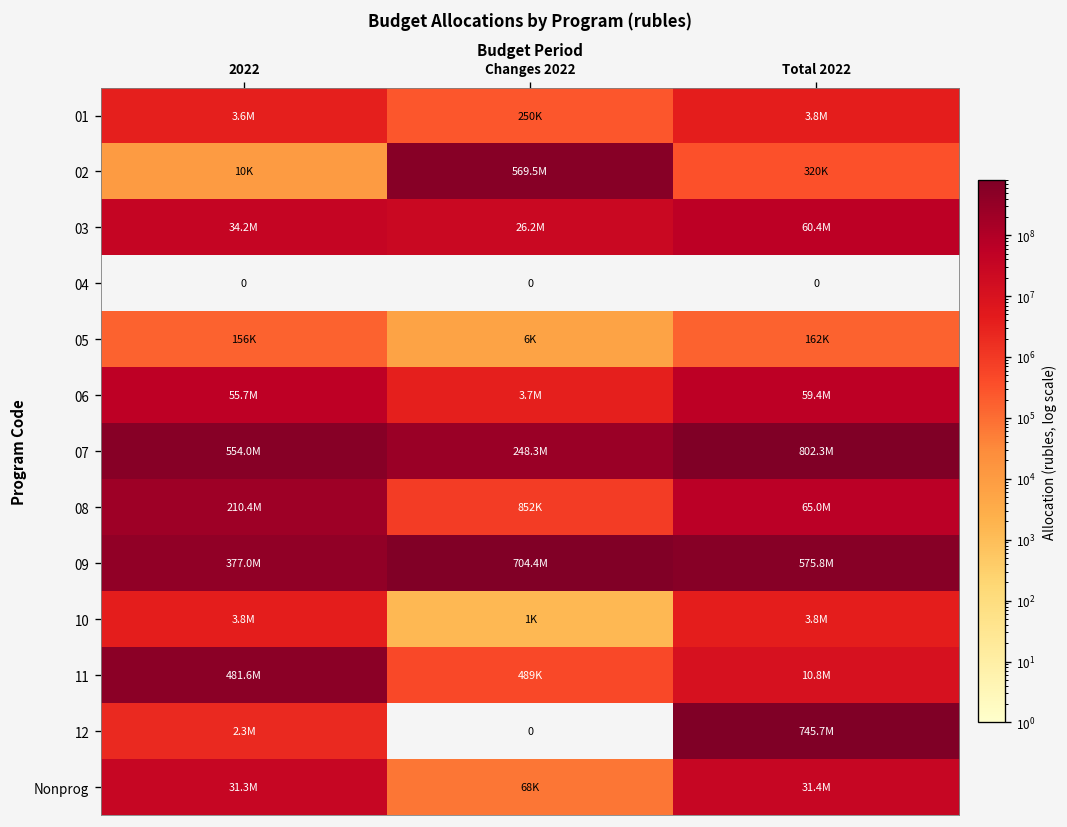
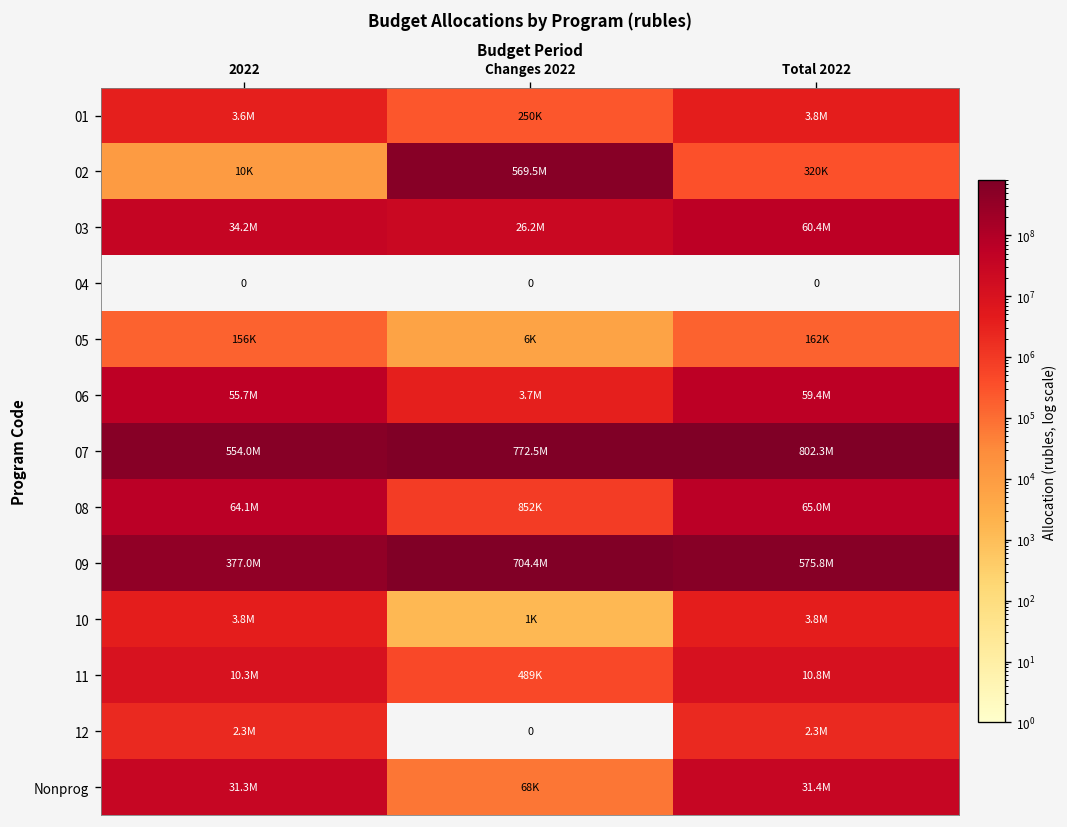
07, Changes 2022: 248.3M -> 772.5M
08, 2022: 210.4M -> 64.1M
11, 2022: 481.6M -> 10.3M
12, Total 2022: 745.7M -> 2.3M
